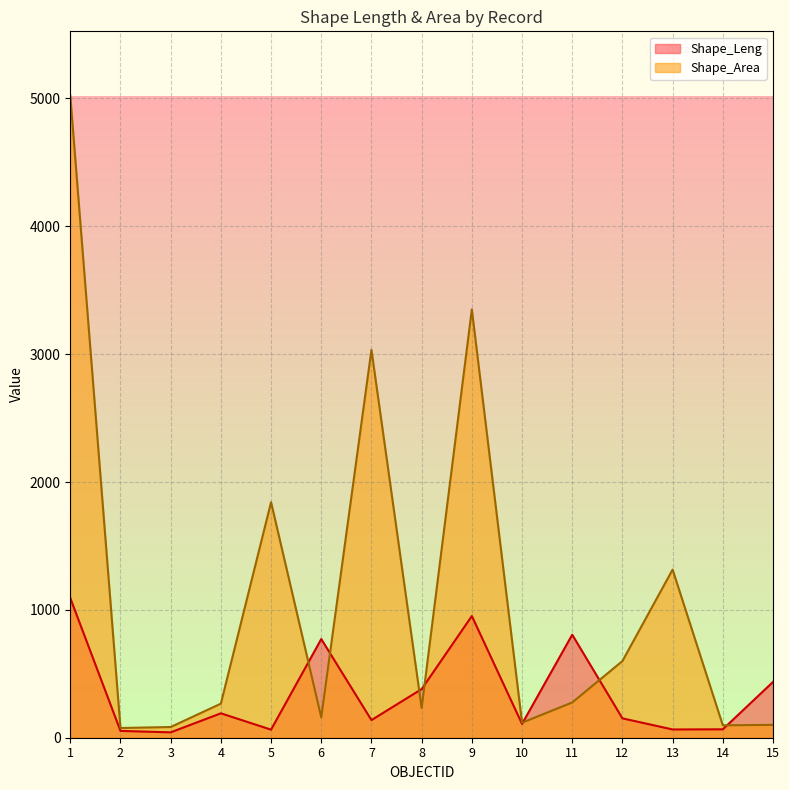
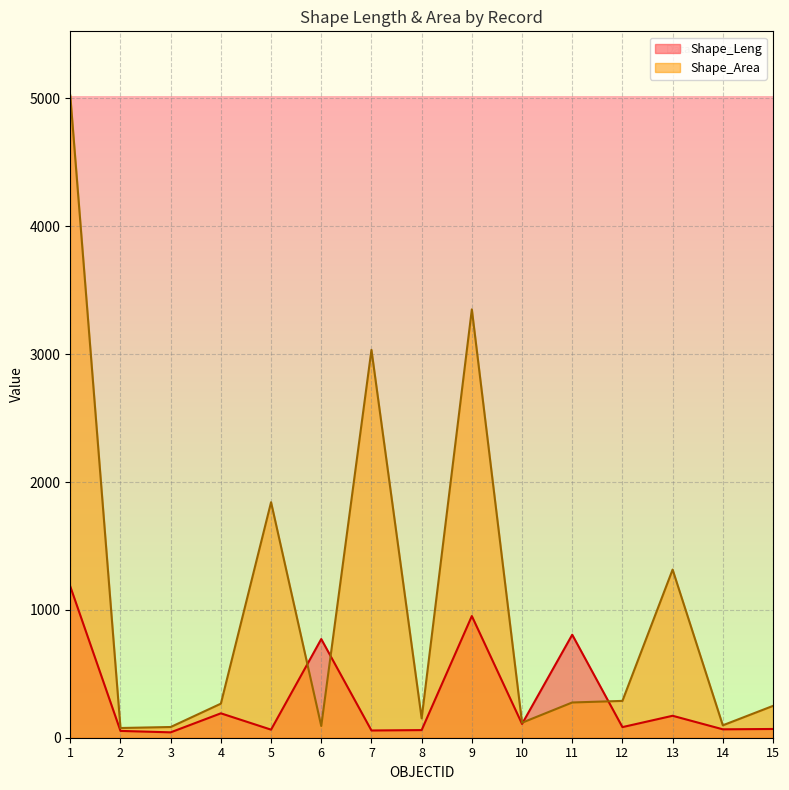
Shape_Leng, 1: 1090 -> 1180
Shape_Area, 6: 160 -> 90
Shape_Leng, 7: 140 -> 60
Shape_Leng, 8: 380 -> 60
Shape_Area, 8: 230 -> 150
Shape_Leng, 12: 150 -> 80
Shape_Area, 12: 600 -> 290
Shape_Leng, 13: 60 -> 170
Shape_Leng, 15: 440 -> 70
Shape_Area, 15: 100 -> 250
